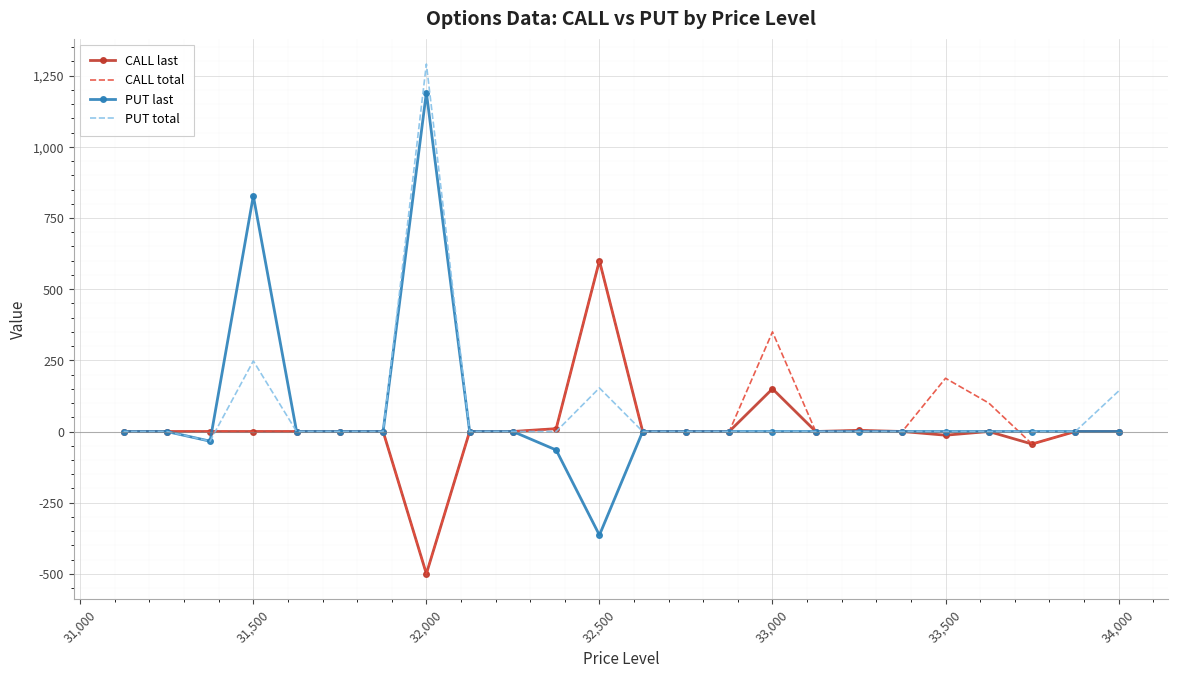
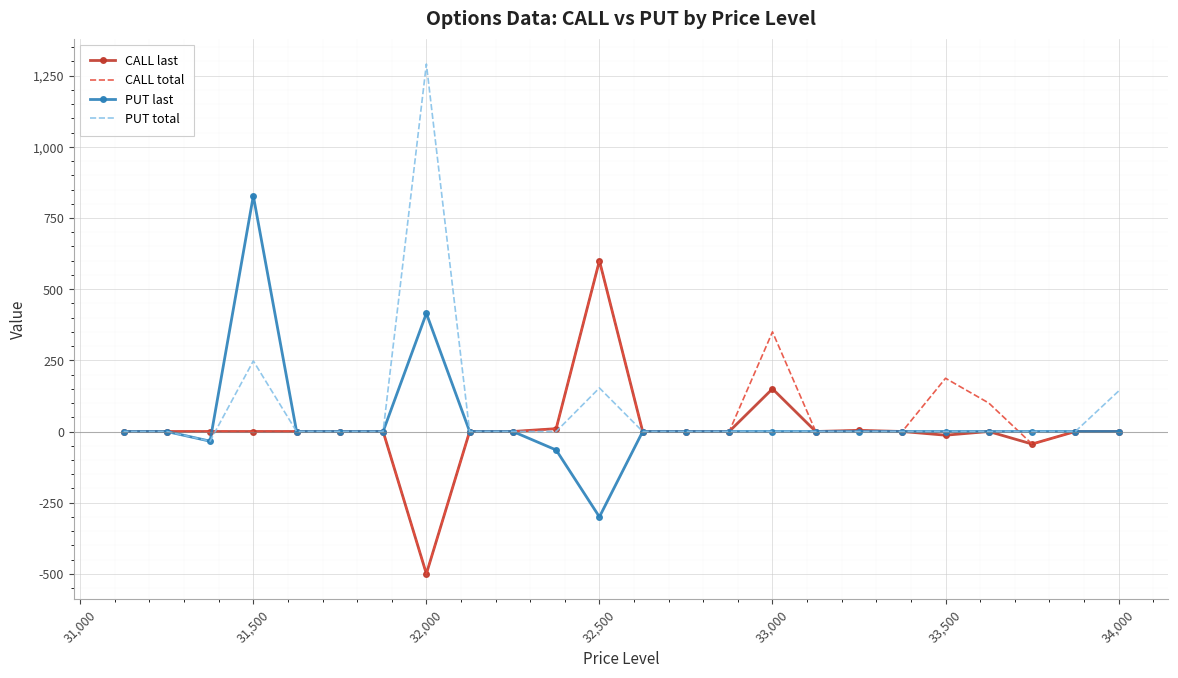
PUT last, 32,000: 1,190 -> 420
PUT last, 32,500: -360 -> -300
